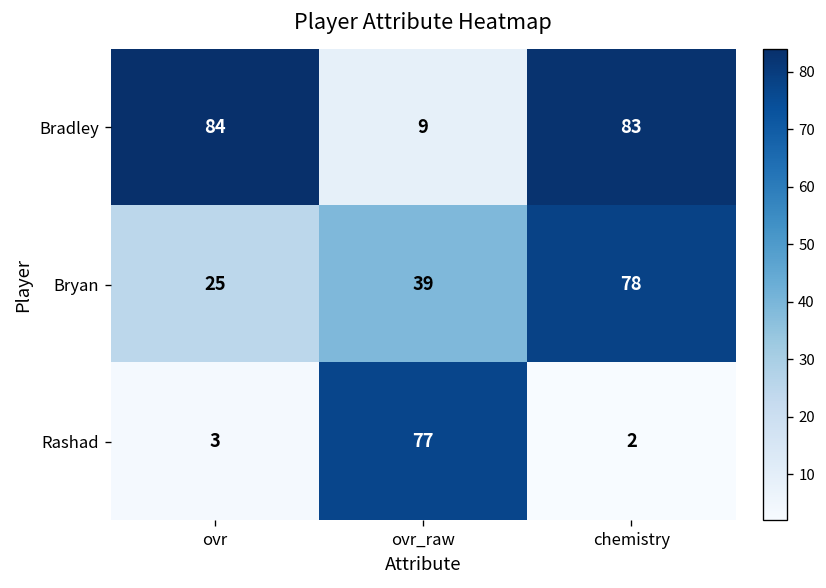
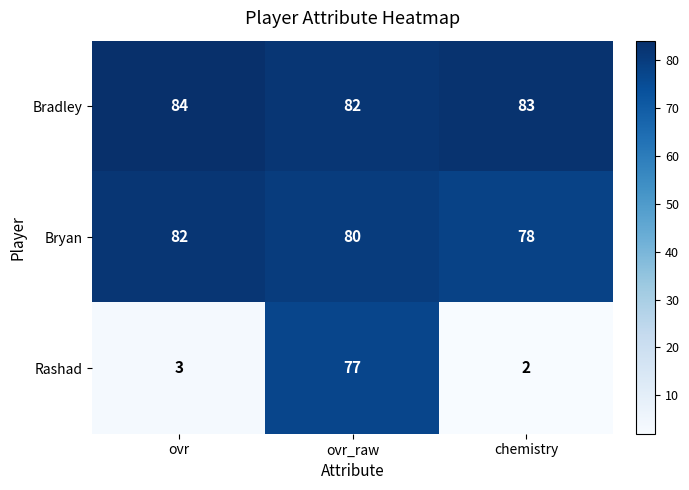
Bradley, ovr_raw: 9 -> 82
Bryan, ovr: 25 -> 82
Bryan, ovr_raw: 39 -> 80
